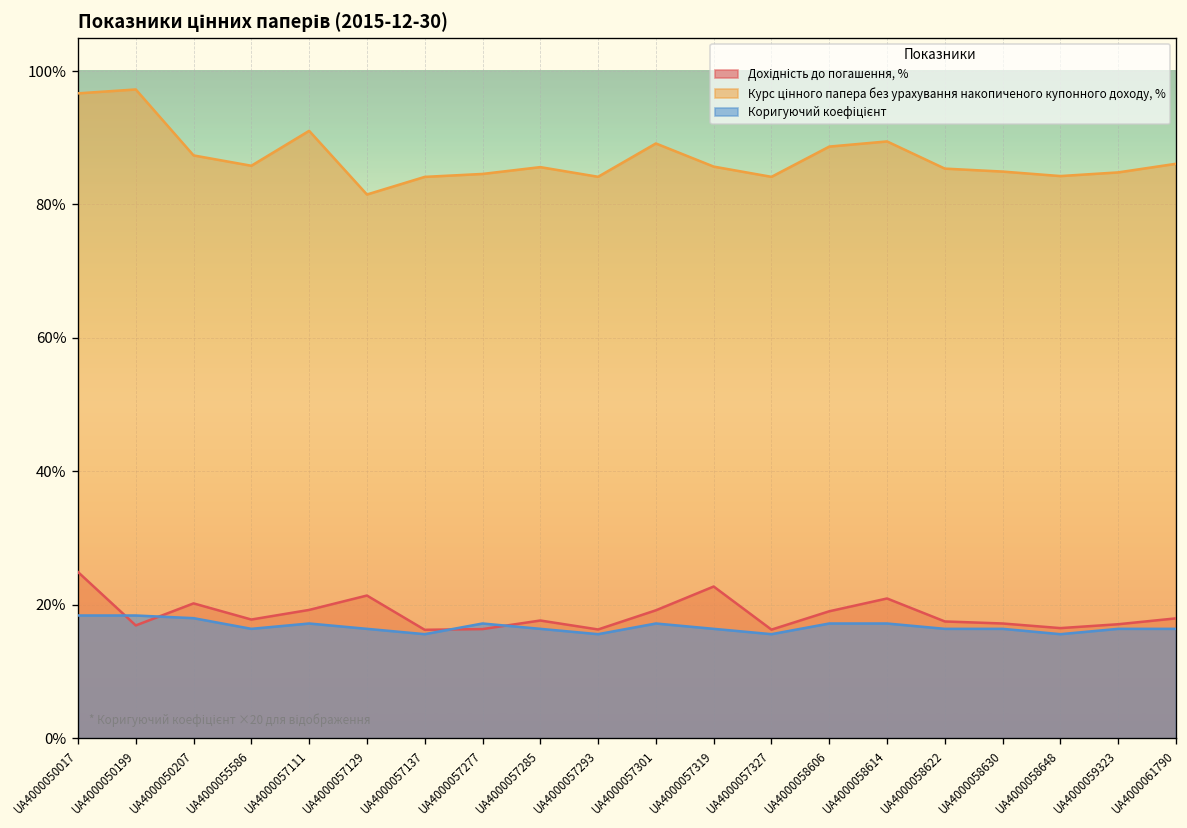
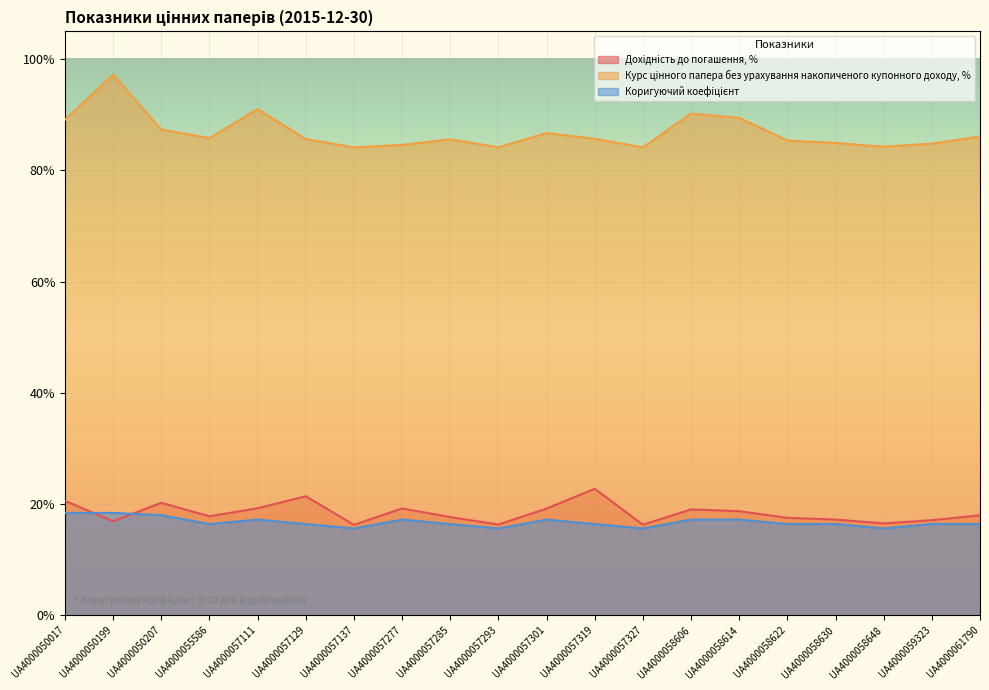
Дохідність до погашення, %, UA4000050017: 25% -> 21%
Курс цінного папера без урахування накопиченого купонного доходу, %, UA4000050017: 97% -> 89%
Курс цінного папера без урахування накопиченого купонного доходу, %, UA4000057129: 81% -> 86%
Дохідність до погашення, %, UA4000057277: 16% -> 19%
Курс цінного папера без урахування накопиченого купонного доходу, %, UA4000057301: 89% -> 87%
Курс цінного папера без урахування накопиченого купонного доходу, %, UA4000058606: 89% -> 90%
Дохідність до погашення, %, UA4000058614: 21% -> 19%
